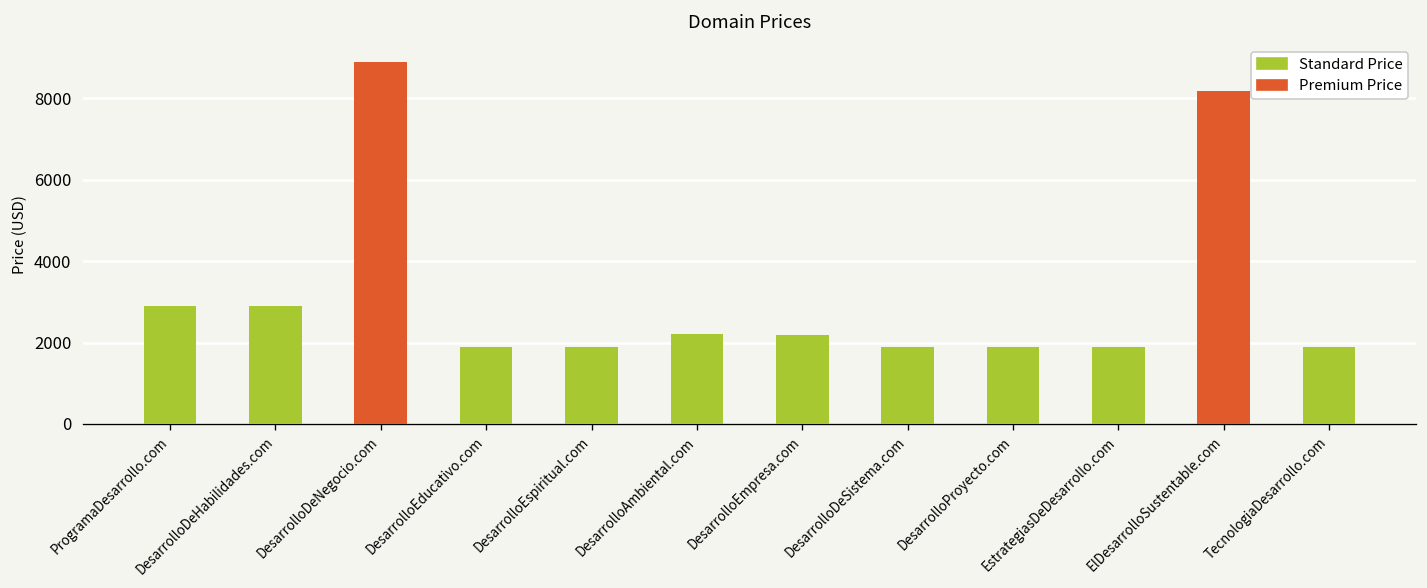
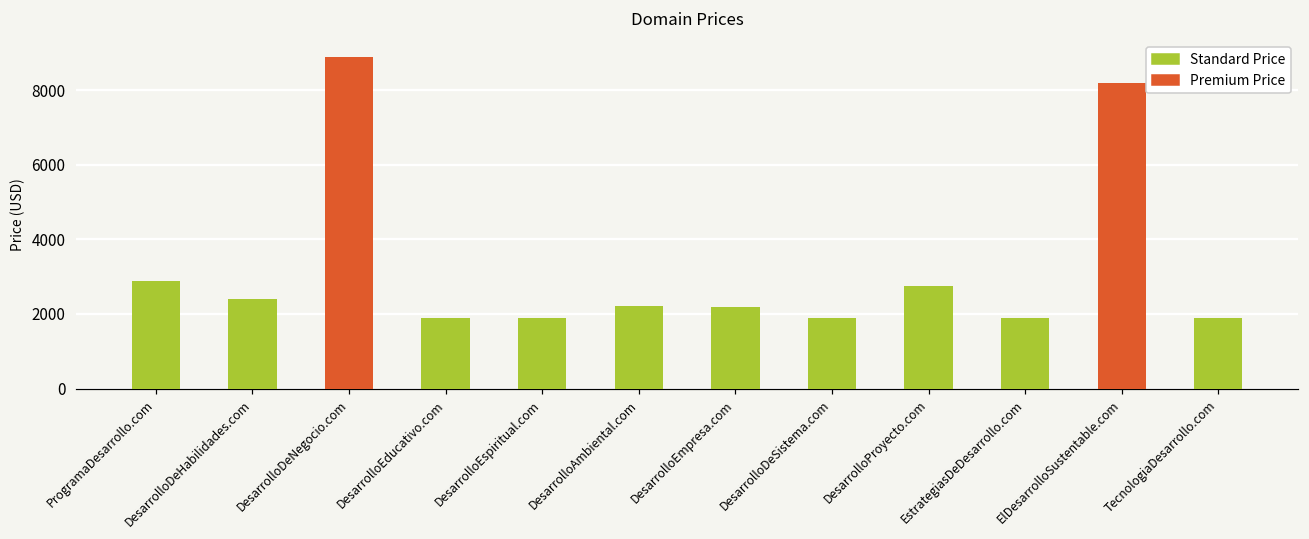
Standard Price, DesarrolloDeHabilidades.com: 2900 -> 2400
Standard Price, DesarrolloProyecto.com: 1900 -> 2800
